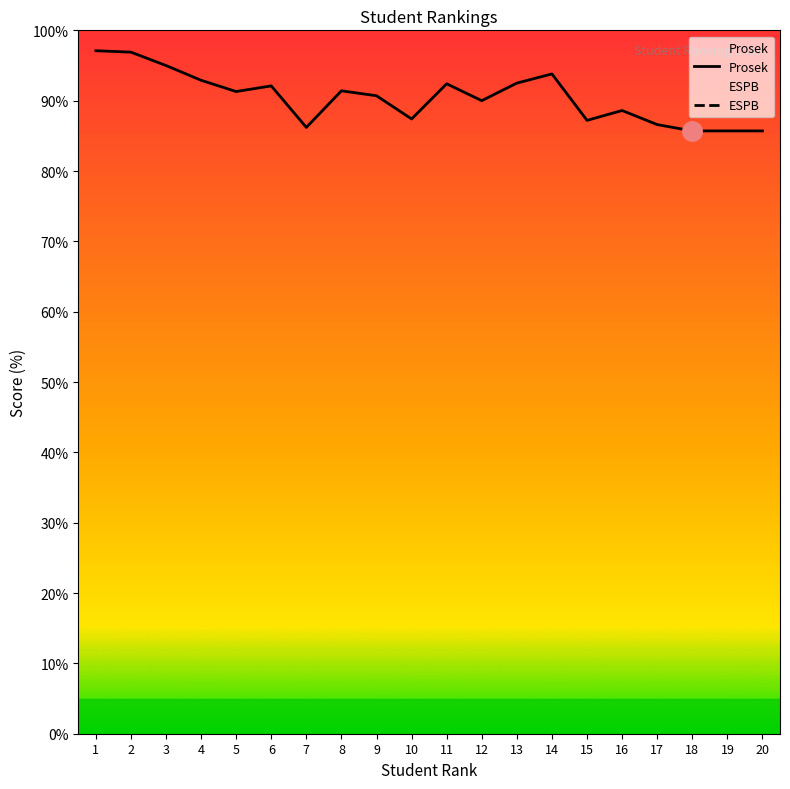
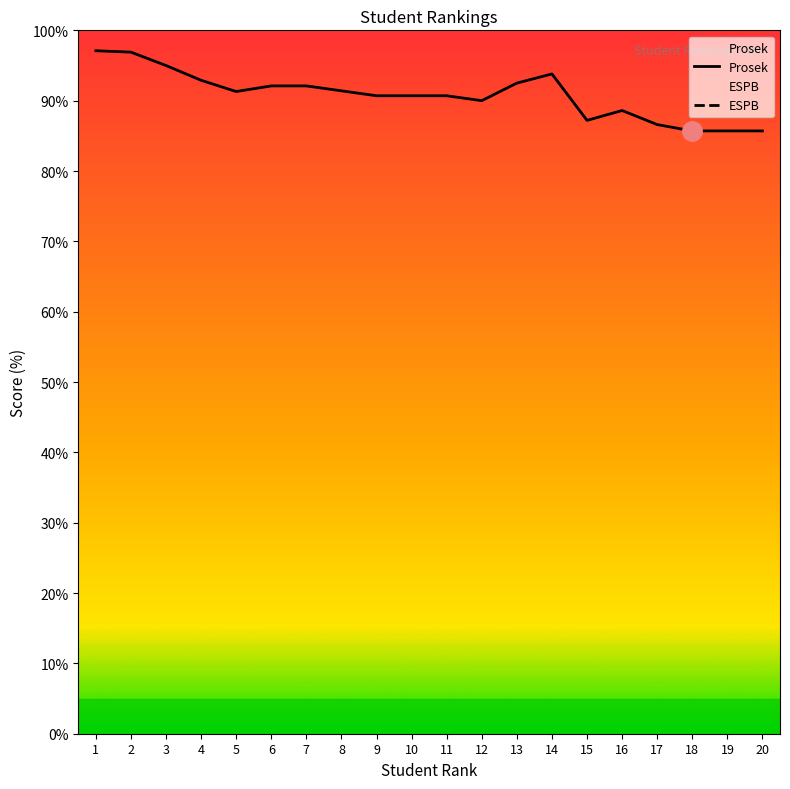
Prosek, 7: 86% -> 92%
Prosek, 10: 87% -> 91%
Prosek, 11: 92% -> 91%
